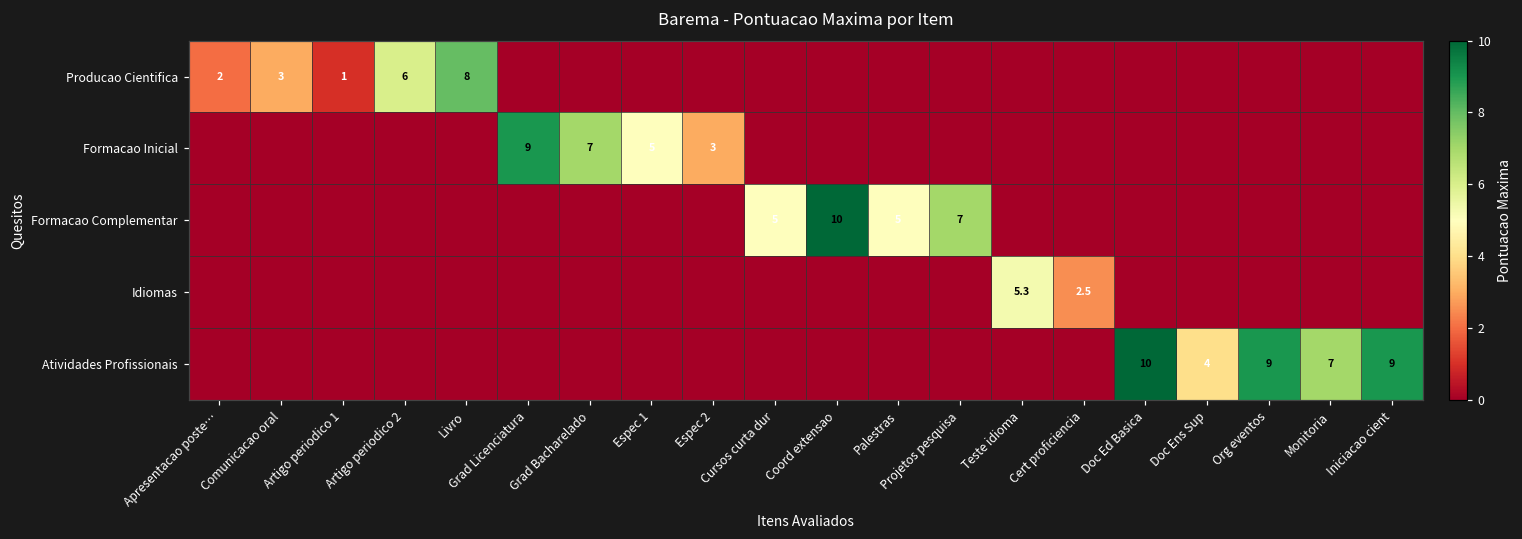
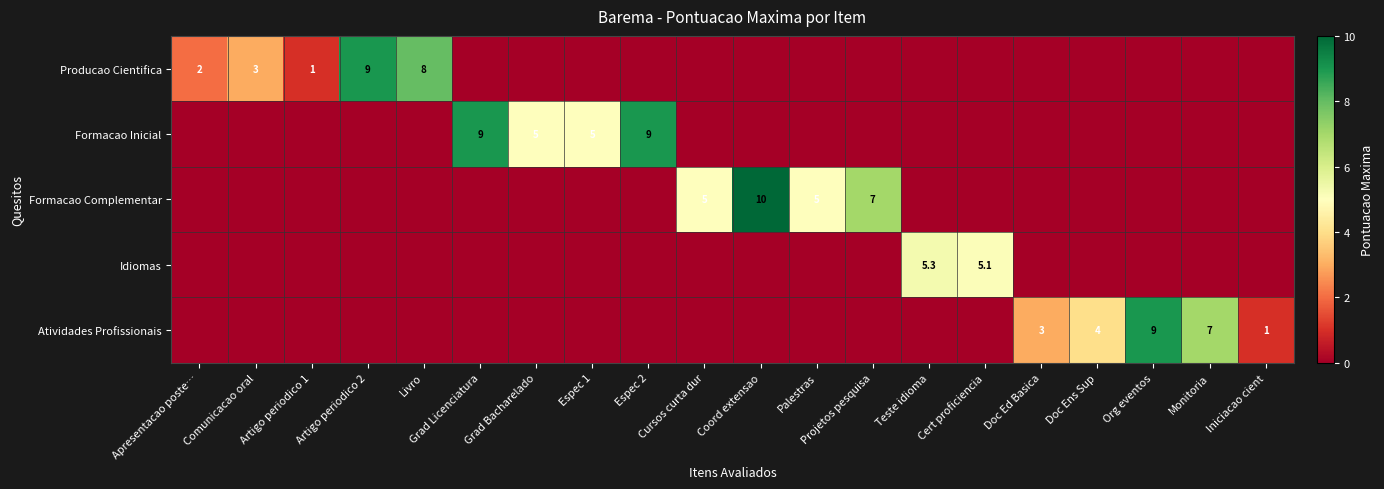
Producao Cientifica, Artigo periodico 2: 6 -> 9
Formacao Inicial, Grad Bacharelado: 7 -> 5
Formacao Inicial, Espec 2: 3 -> 9
Idiomas, Cert proficiencia: 2.5 -> 5.1
Atividades Profissionais, Doc Ed Basica: 10 -> 3
Atividades Profissionais, Iniciacao cient: 9 -> 1
